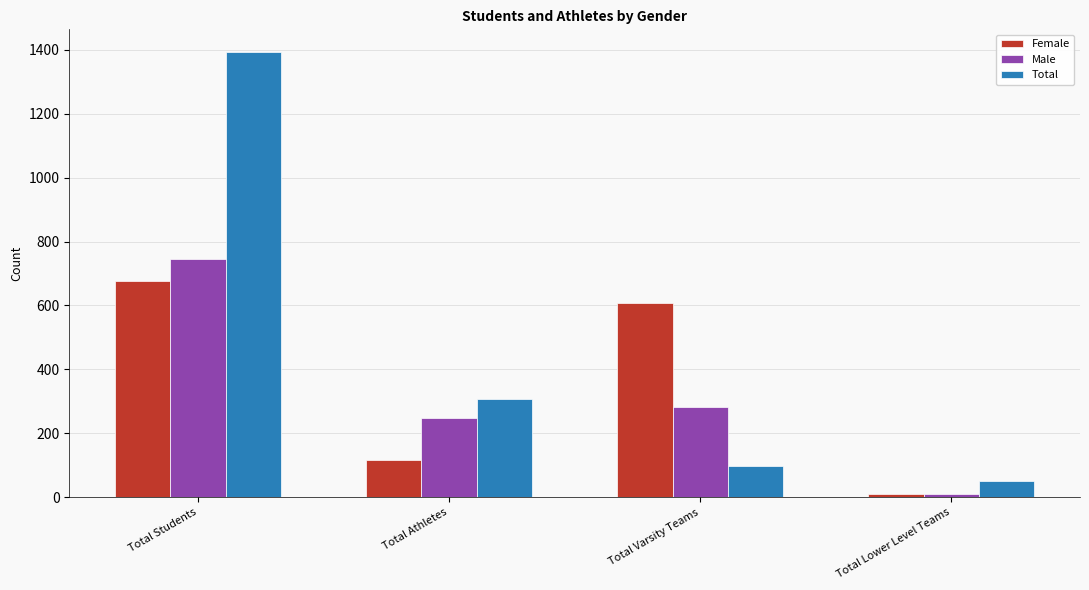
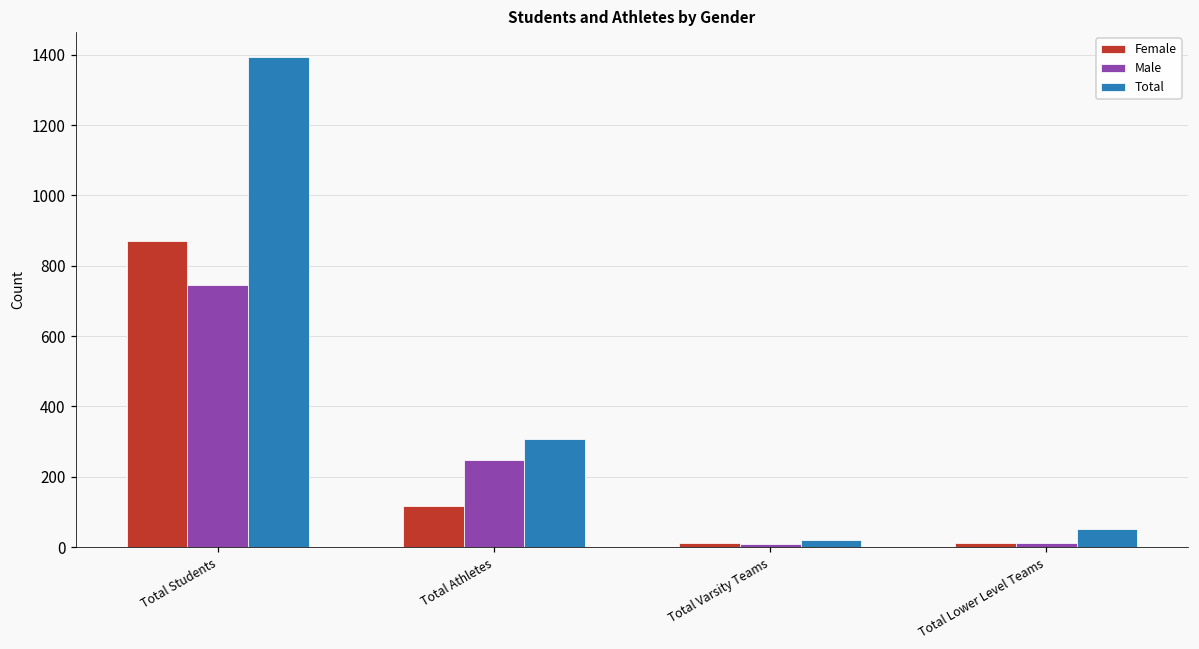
Female, Total Students: 680 -> 870
Female, Total Varsity Teams: 610 -> 10
Male, Total Varsity Teams: 280 -> 10
Total, Total Varsity Teams: 100 -> 20
